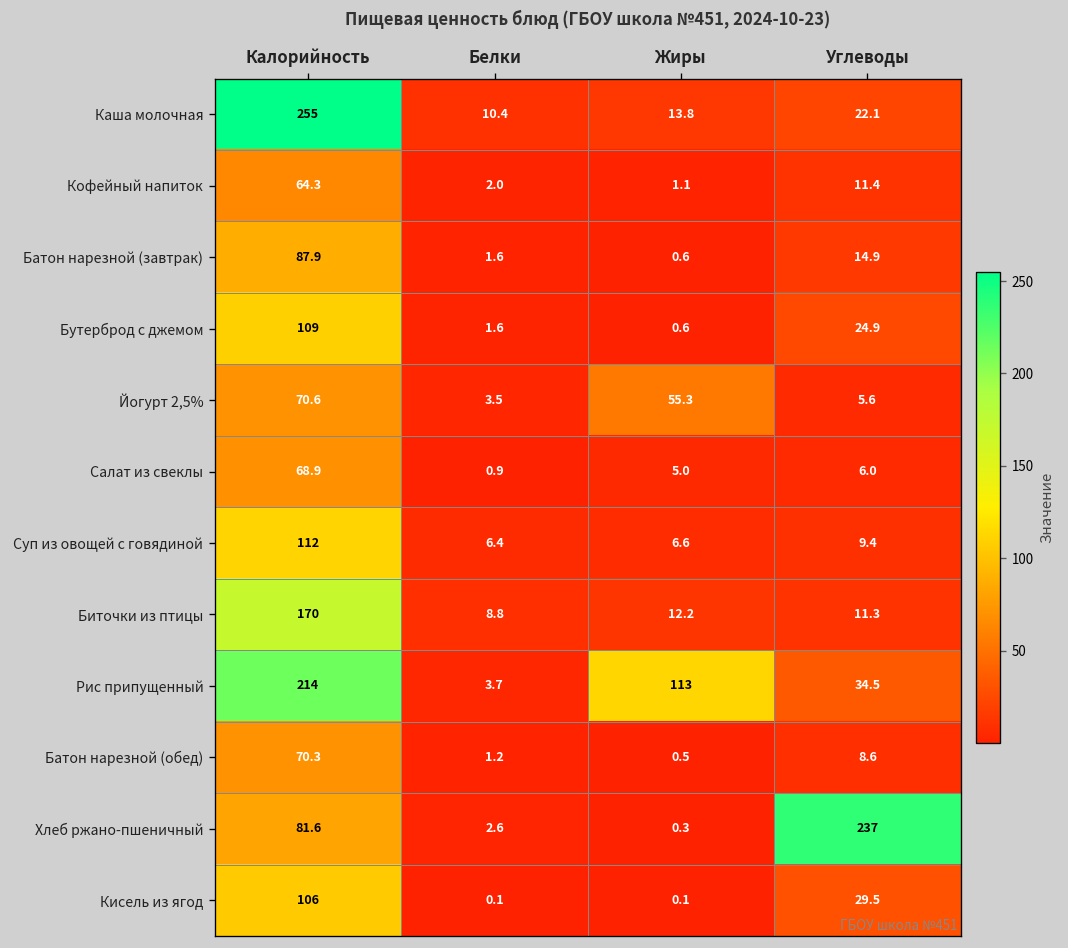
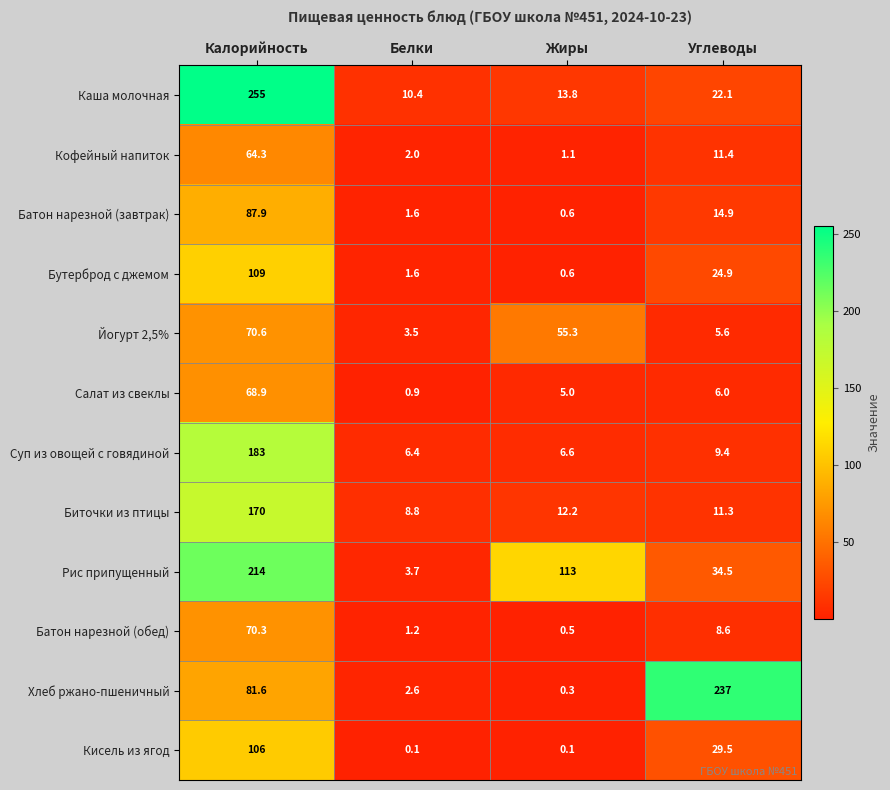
Суп из овощей с говядиной, Калорийность: 112 -> 183
